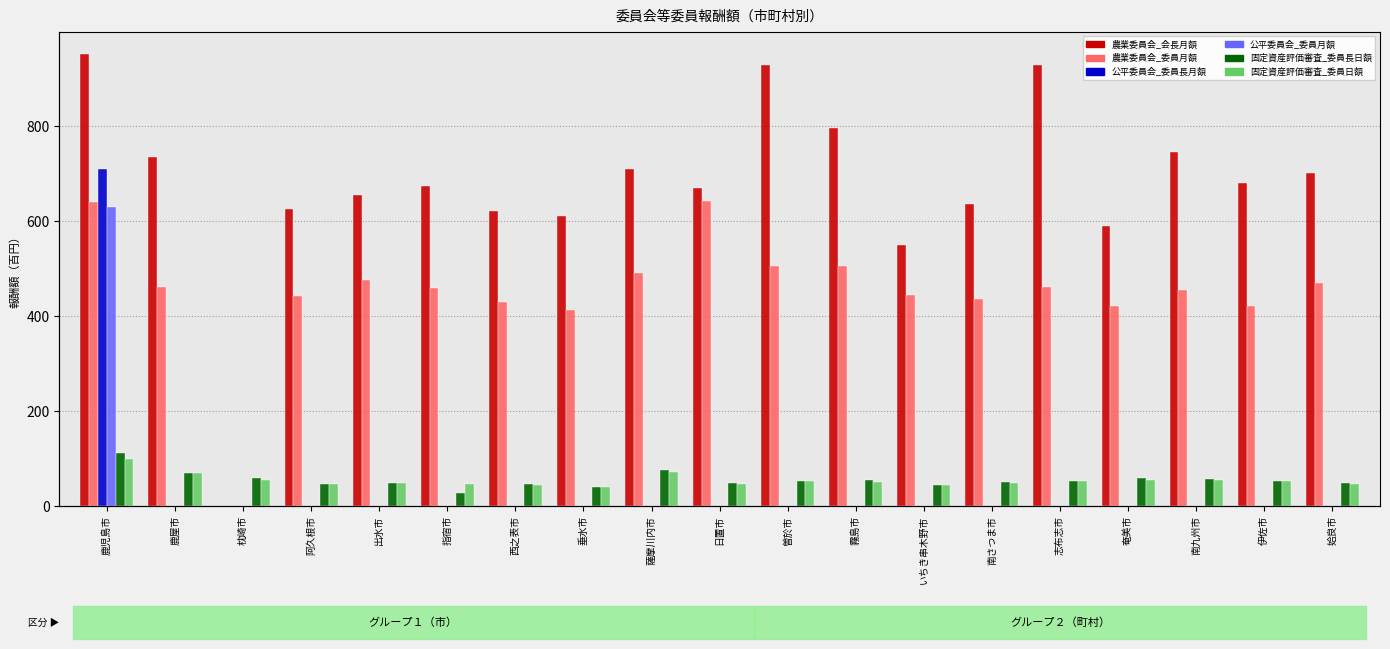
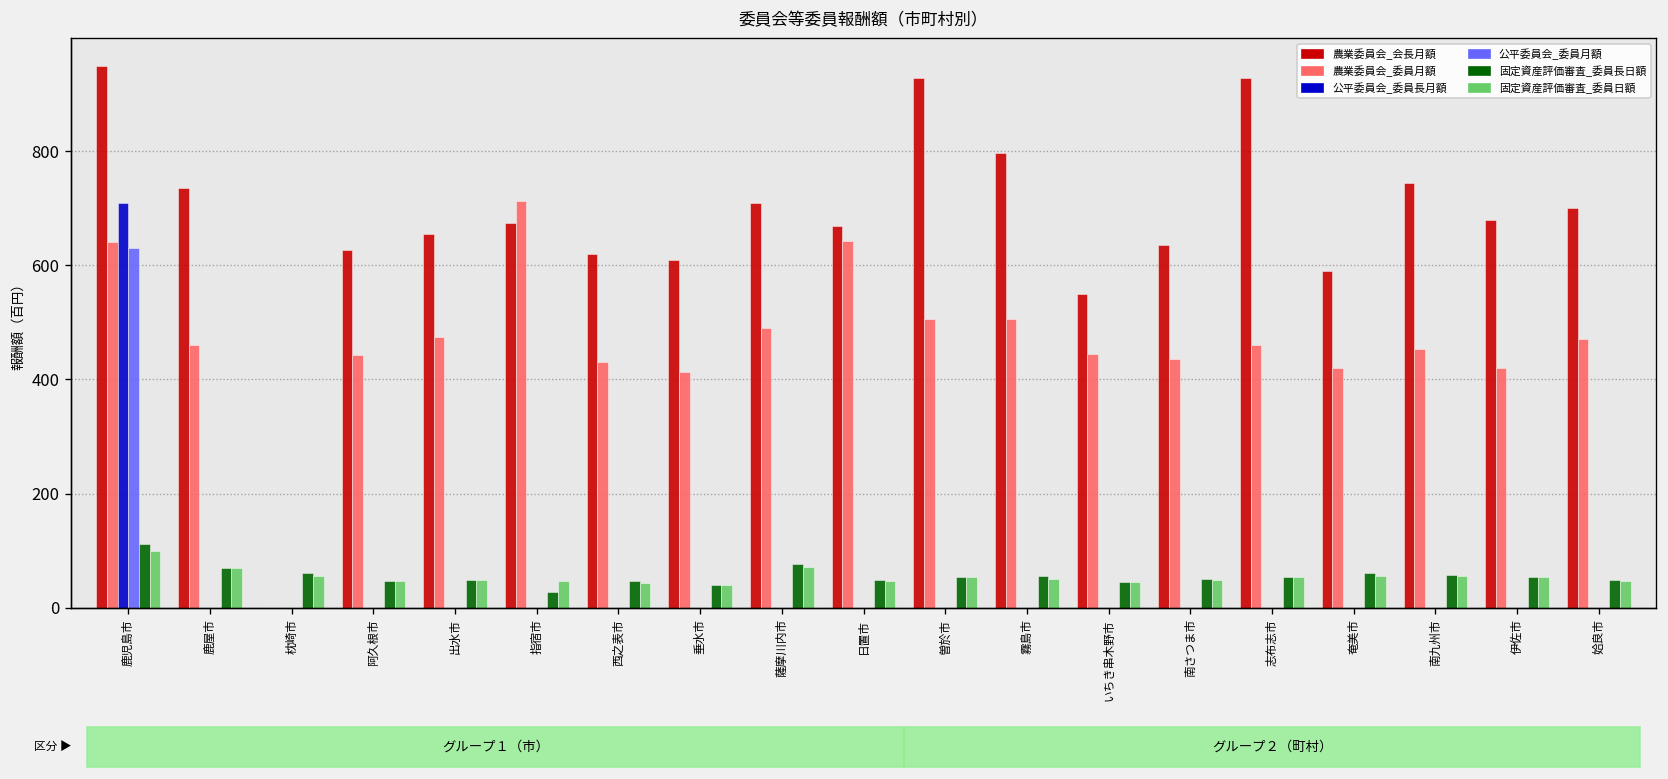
農業委員会_委員月額, 指宿市: 460 -> 710
